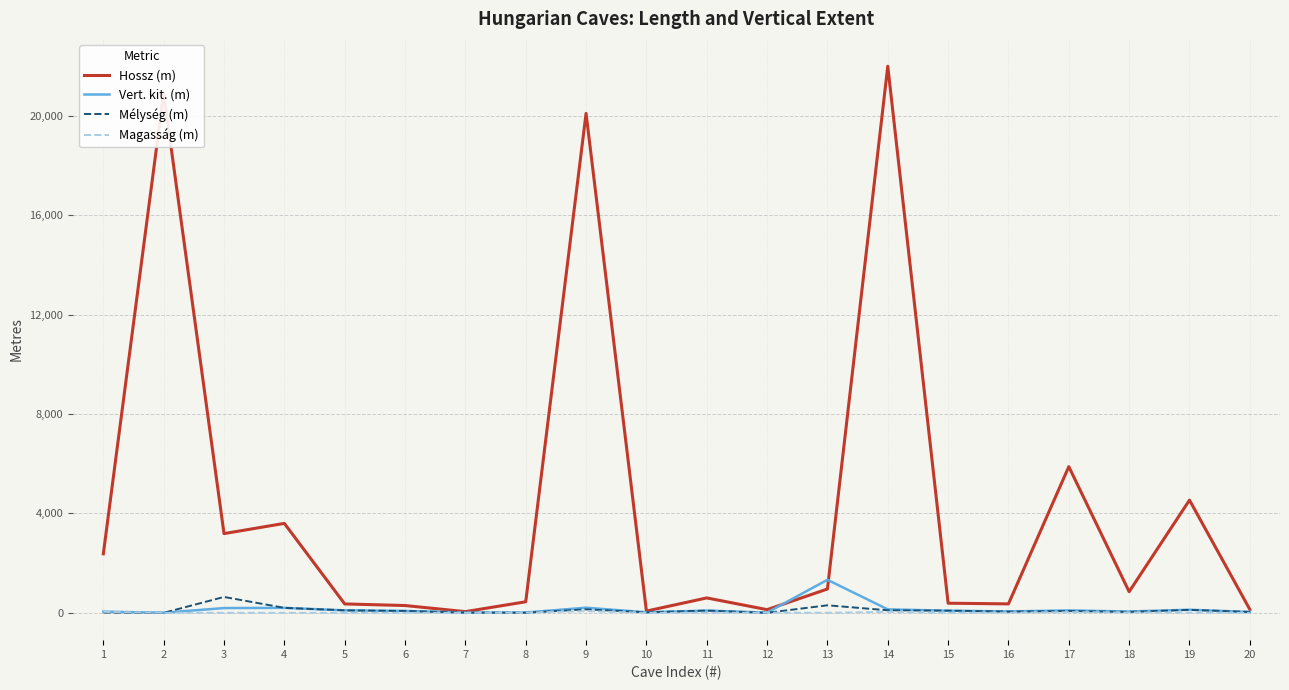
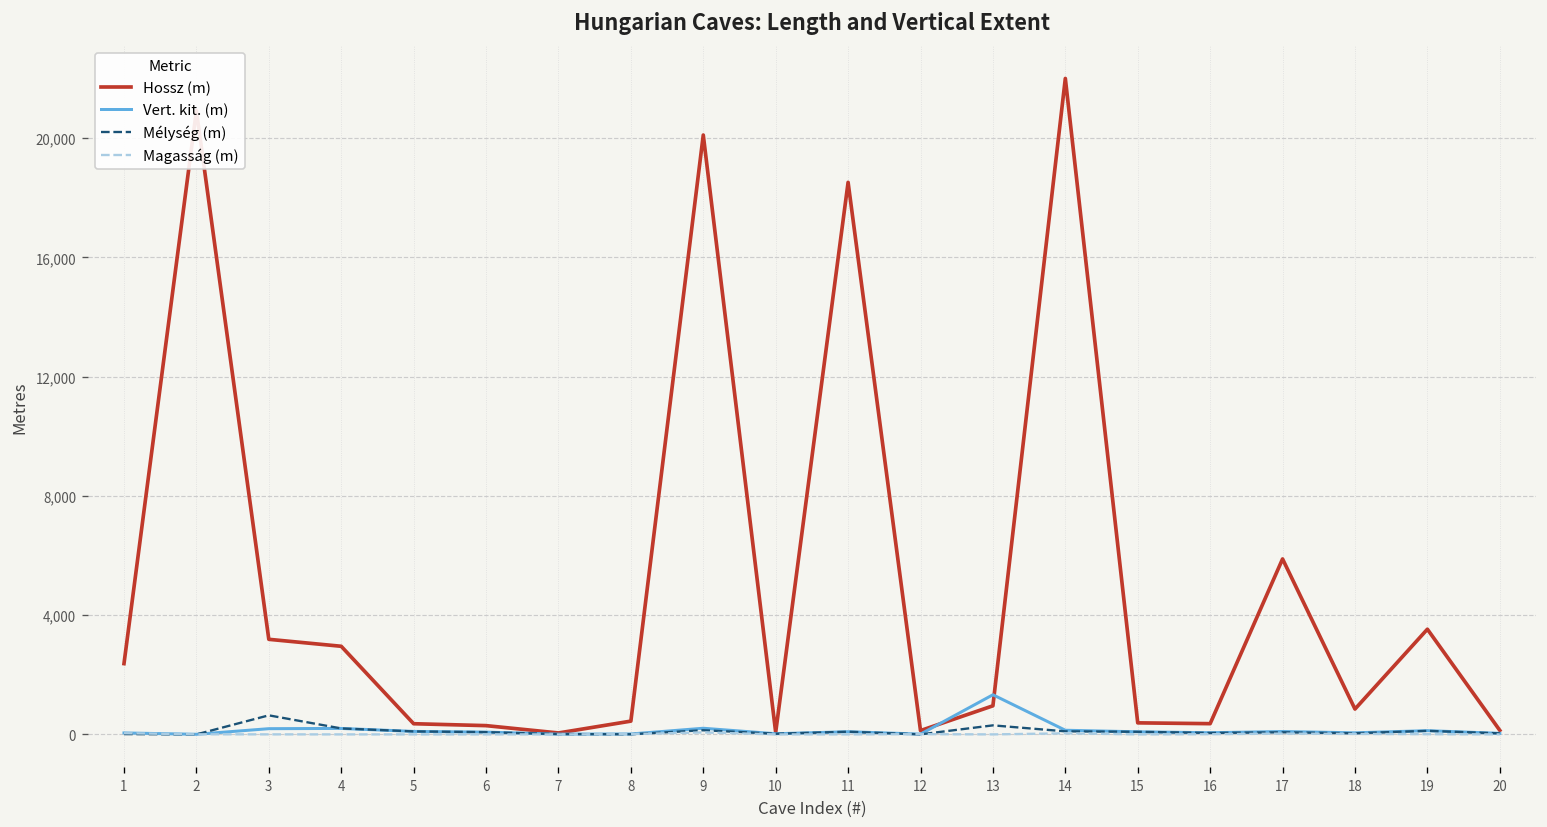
Hossz (m), 4: 3,600 -> 3,000
Hossz (m), 11: 600 -> 18,500
Hossz (m), 19: 4,500 -> 3,500
